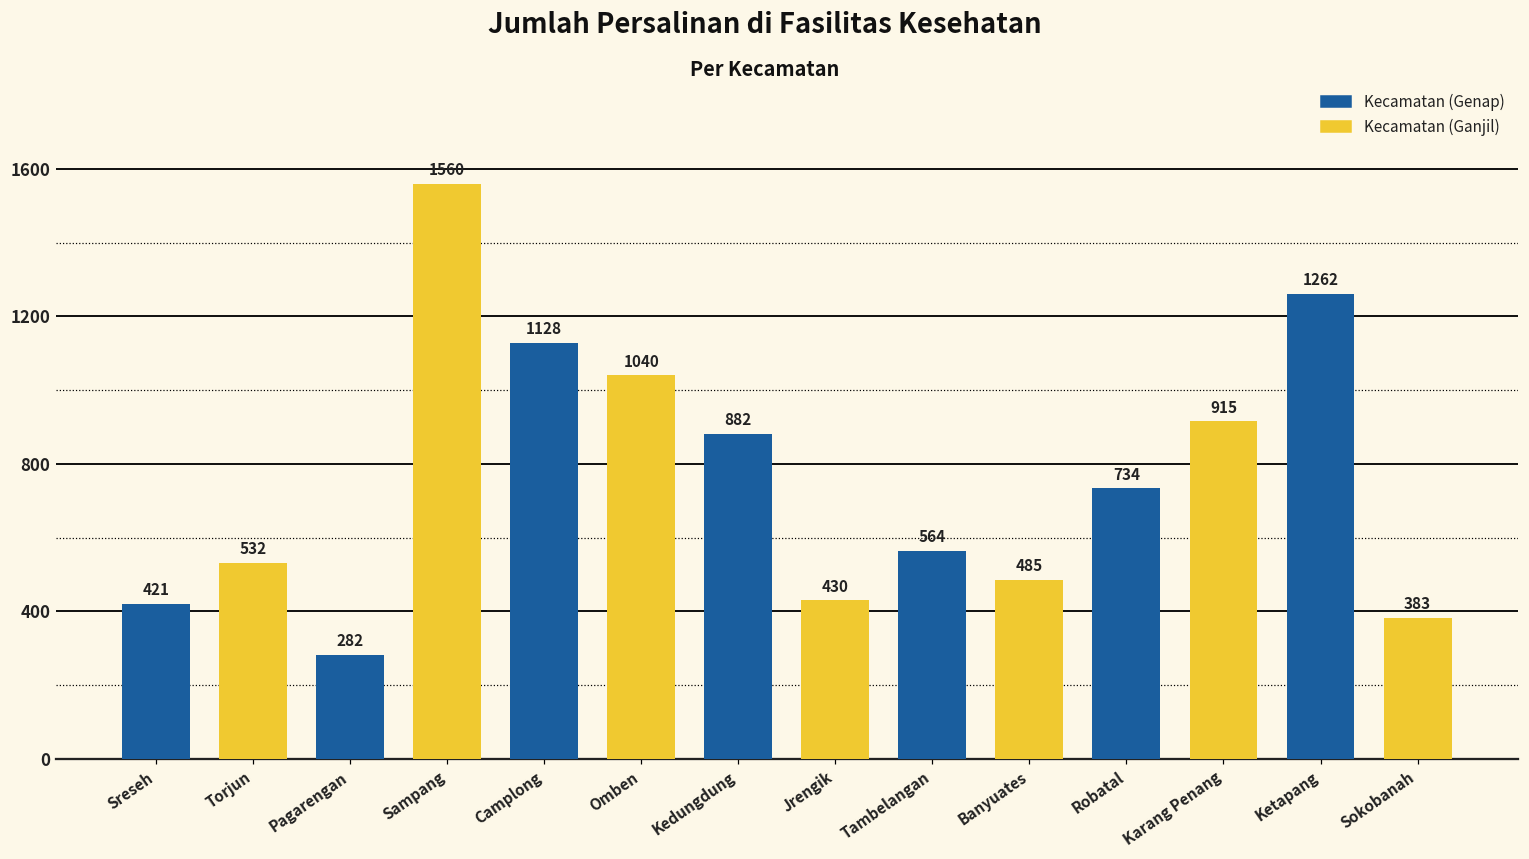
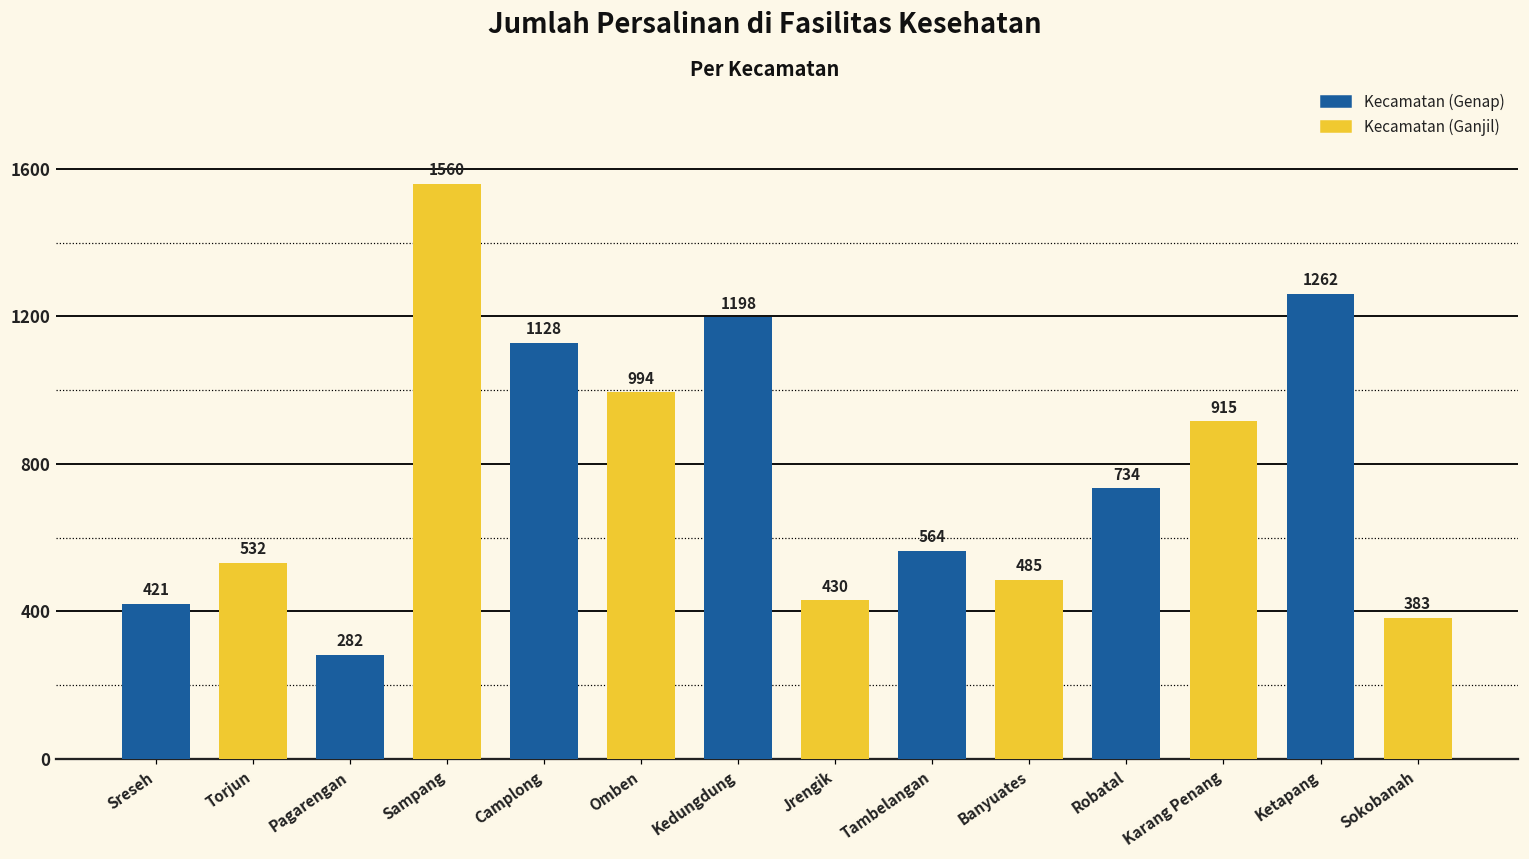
Omben: 1040 -> 994
Kedungdung: 882 -> 1198
